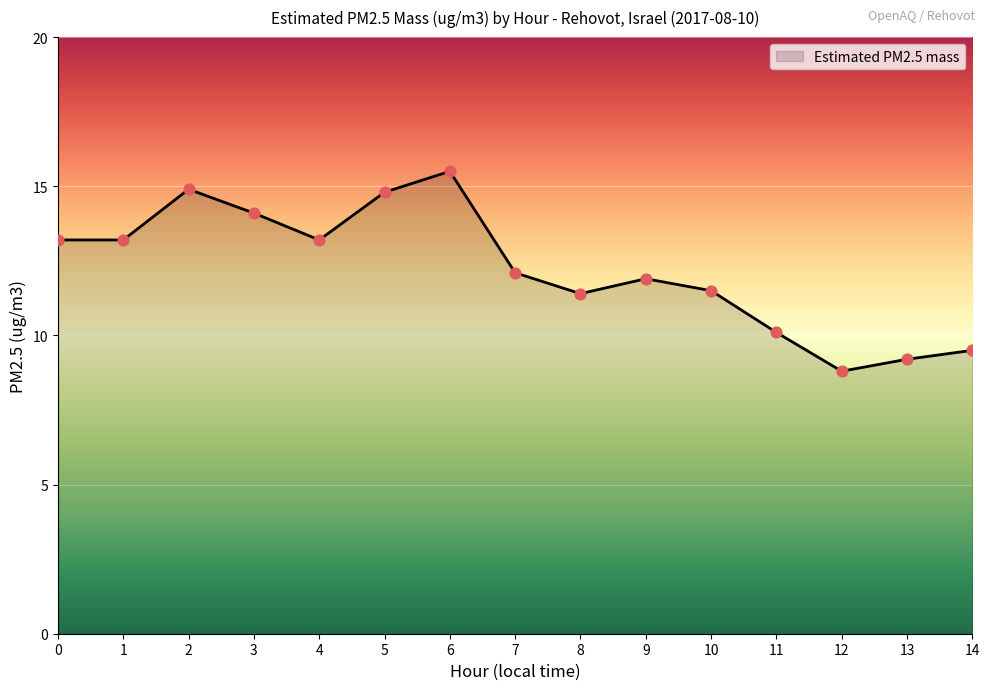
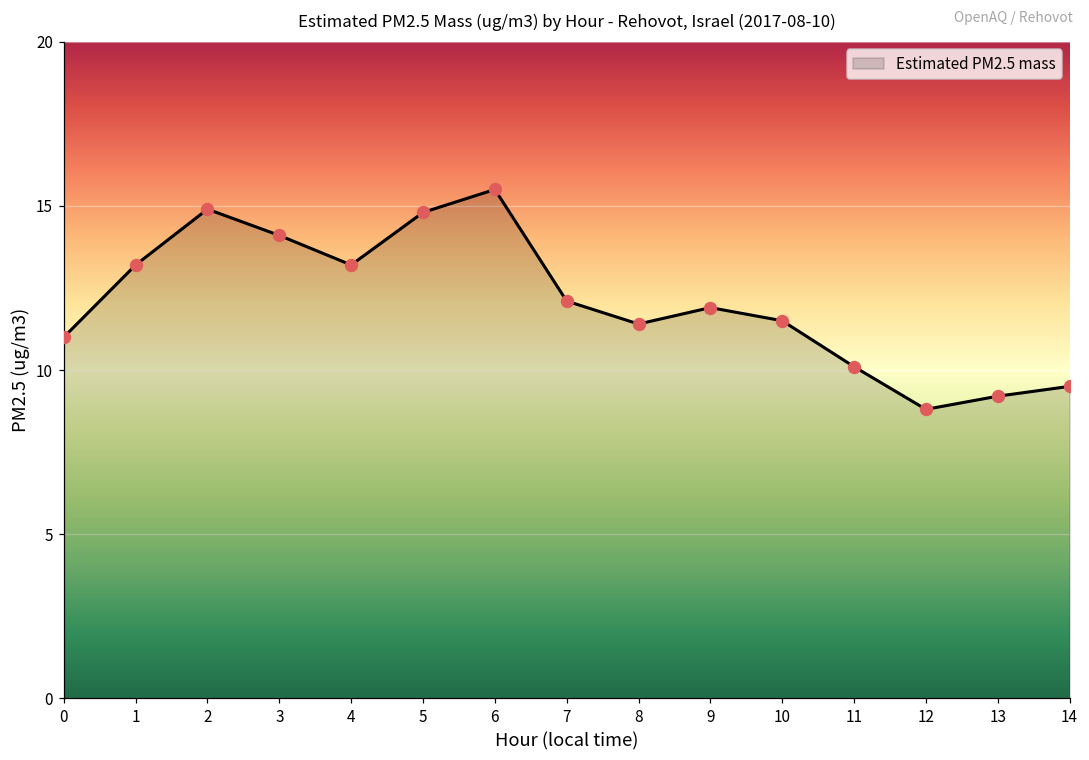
0: 13.2 -> 11.0
